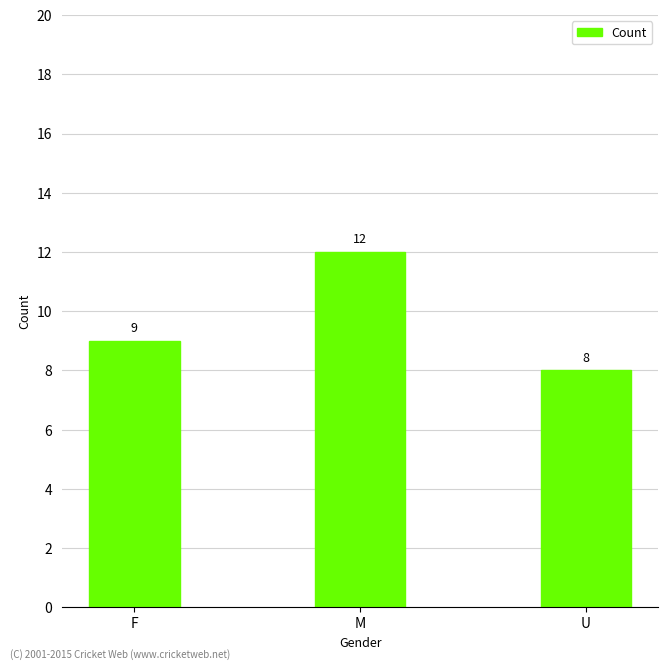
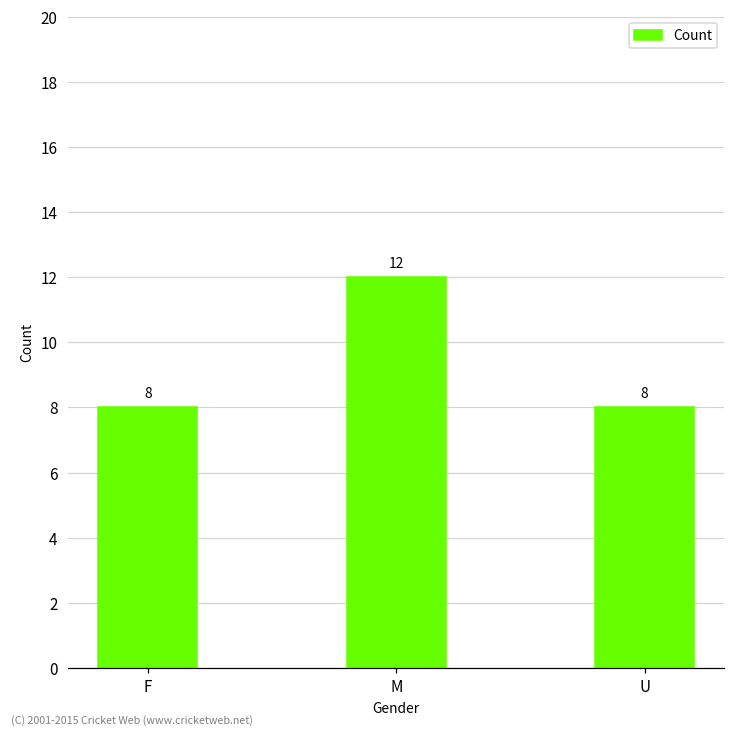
F: 9 -> 8
